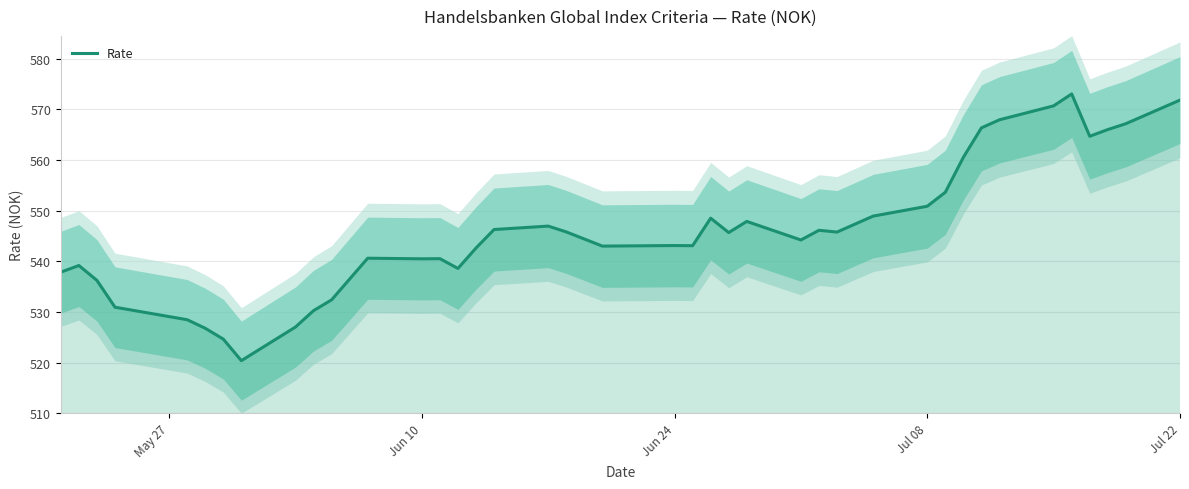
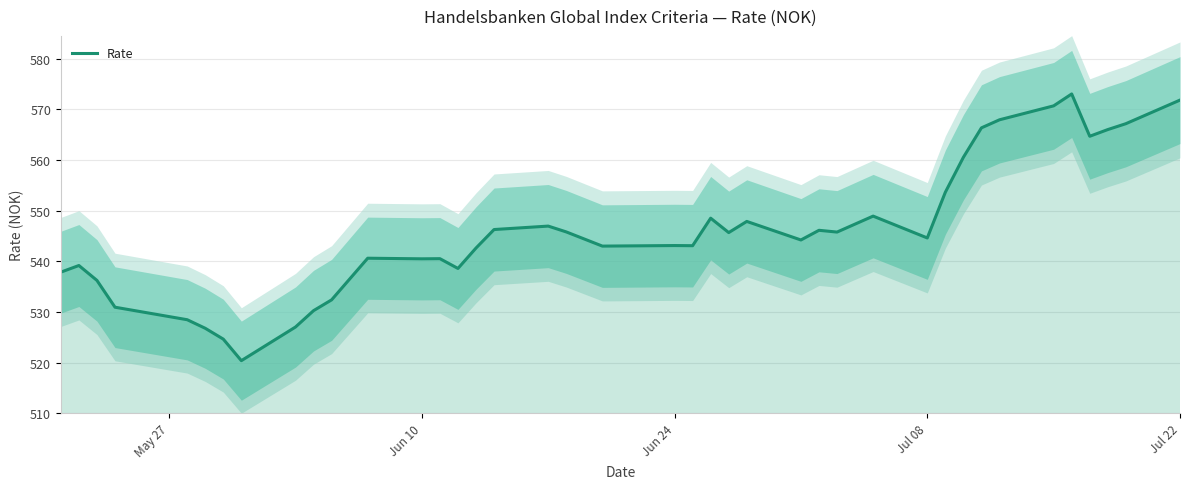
Rate, Jul 08: 551 -> 545
